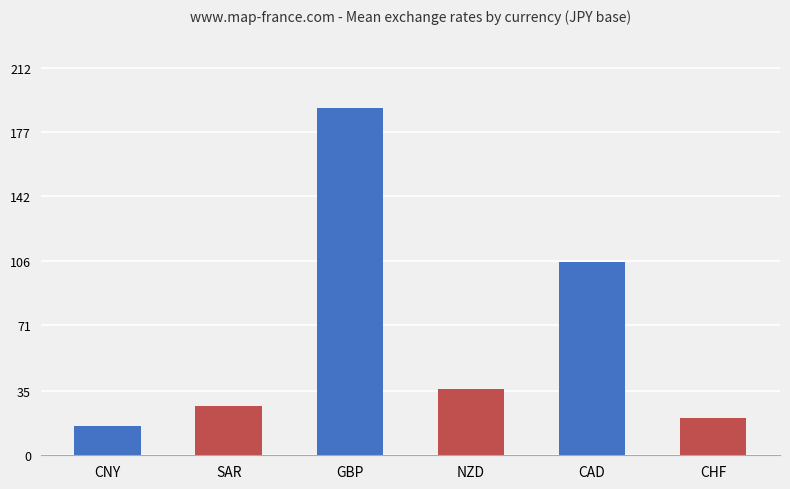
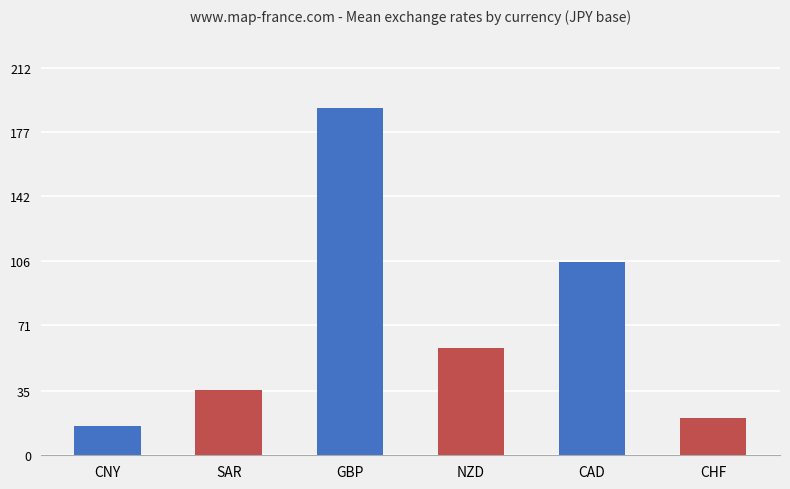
SAR: 27 -> 36
NZD: 36 -> 59
